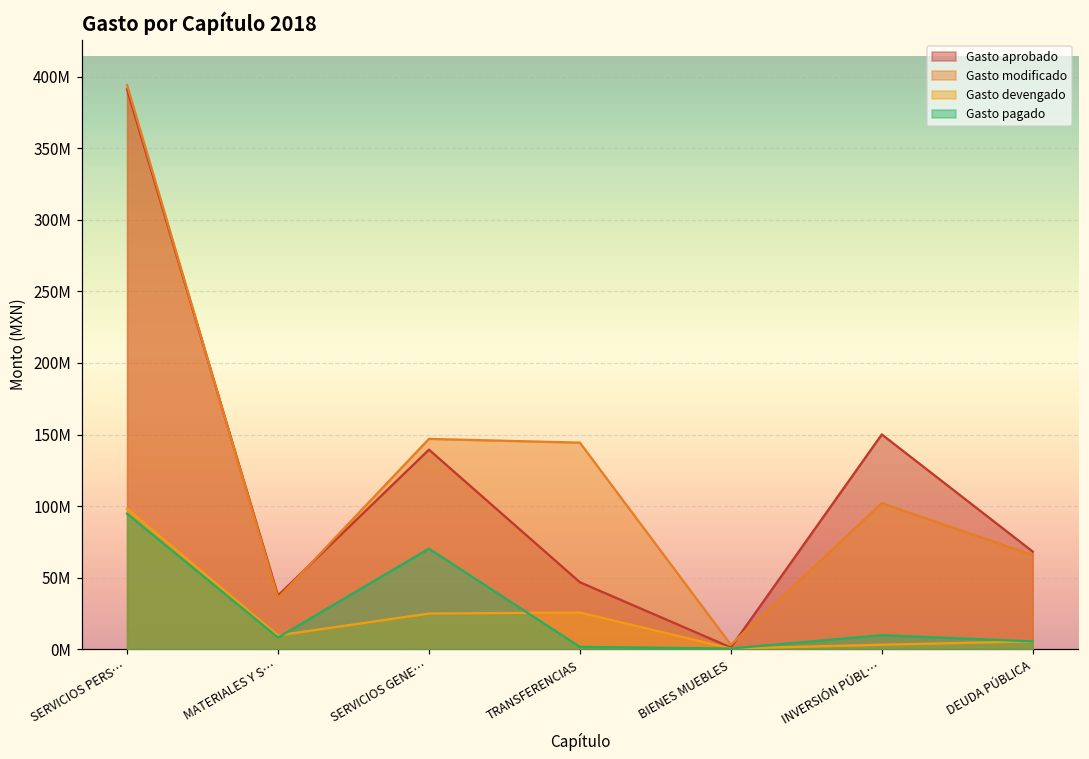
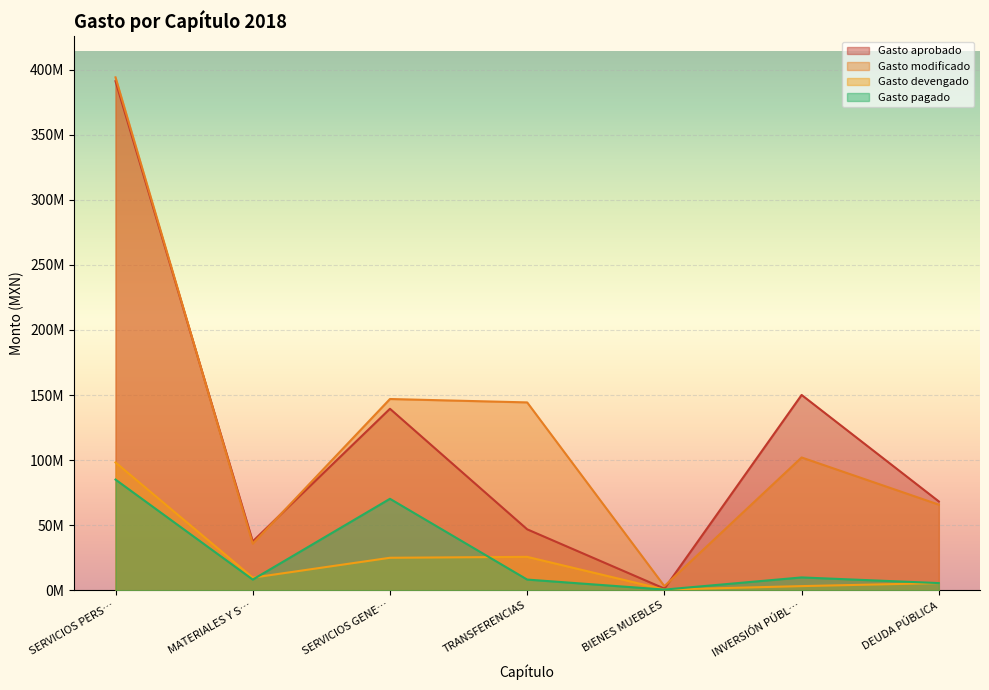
Gasto pagado, SERVICIOS PERS…: 95000000 -> 85000000
Gasto pagado, TRANSFERENCIAS: 2000000 -> 8000000
